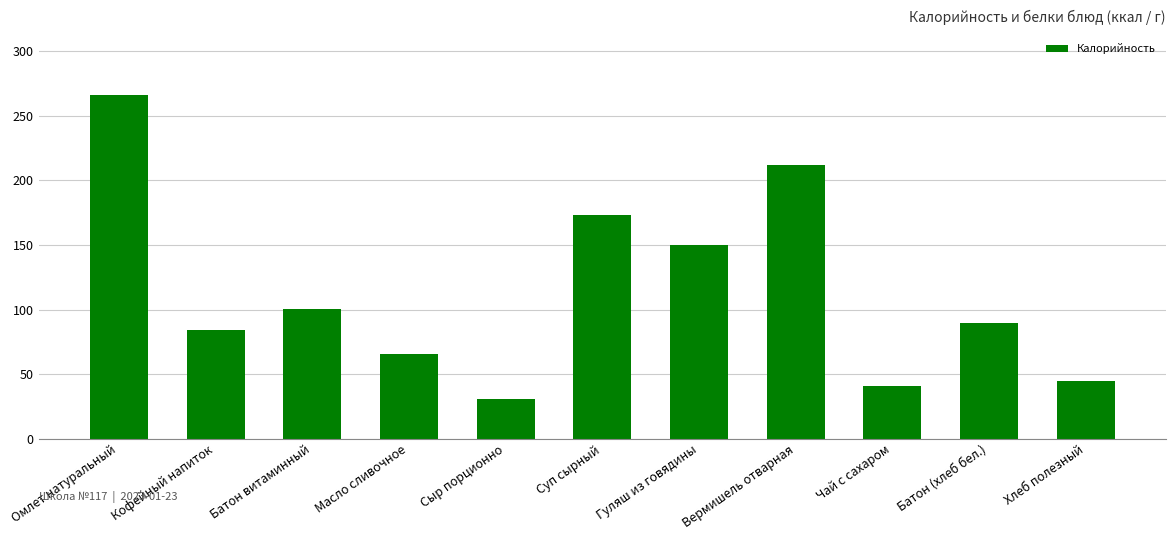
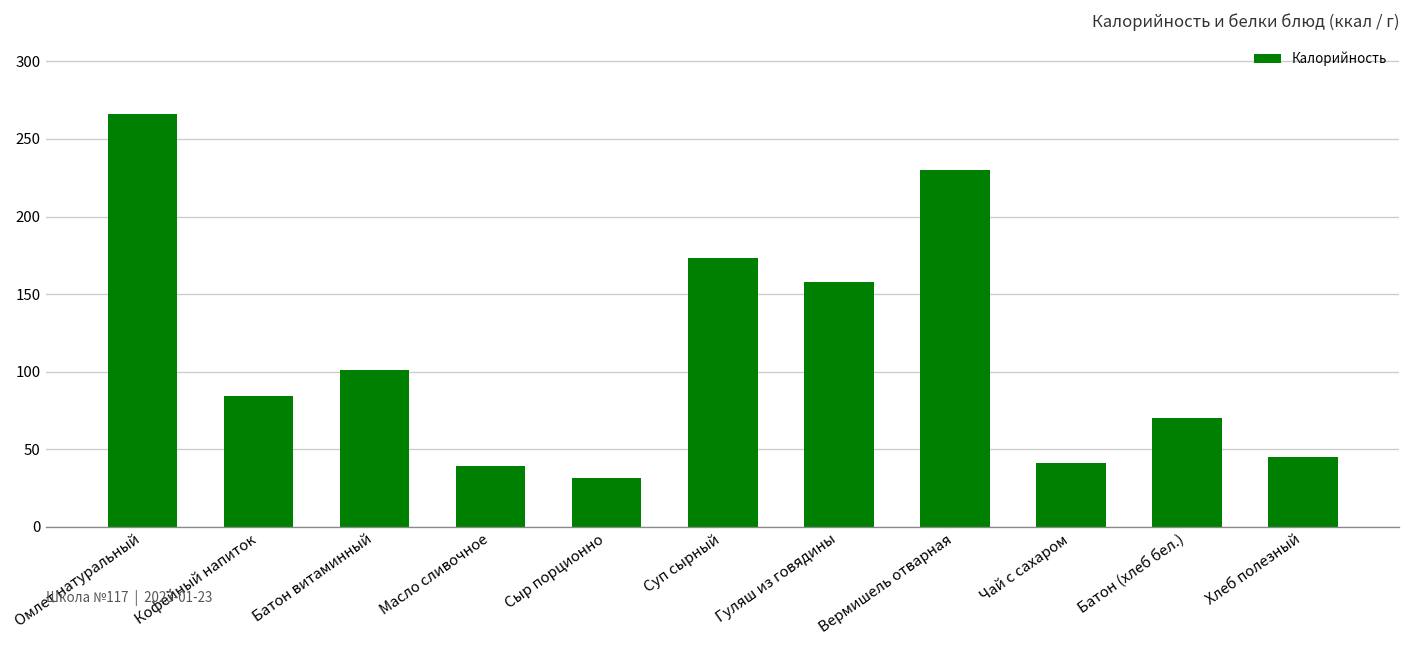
Масло сливочное: 66 -> 39
Гуляш из говядины: 150 -> 158
Вермишель отварная: 212 -> 230
Батон (хлеб бел.): 90 -> 70
